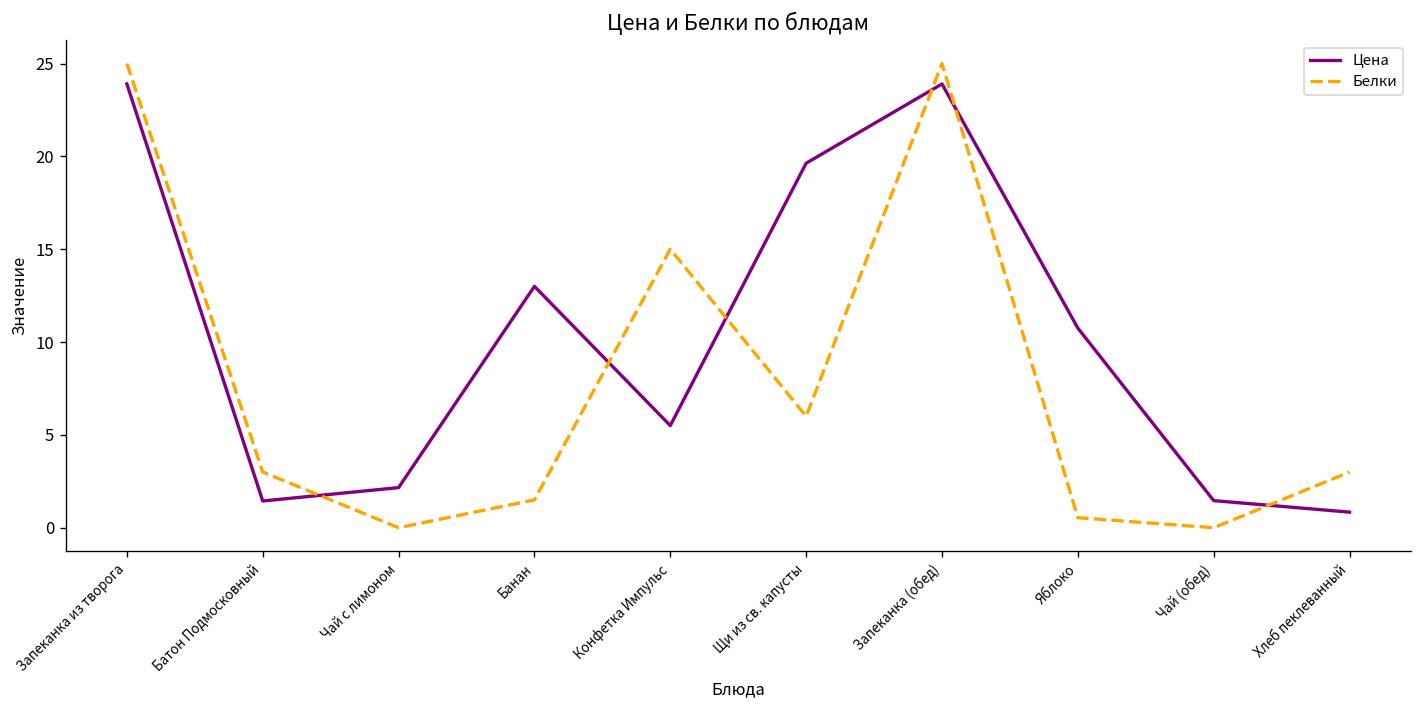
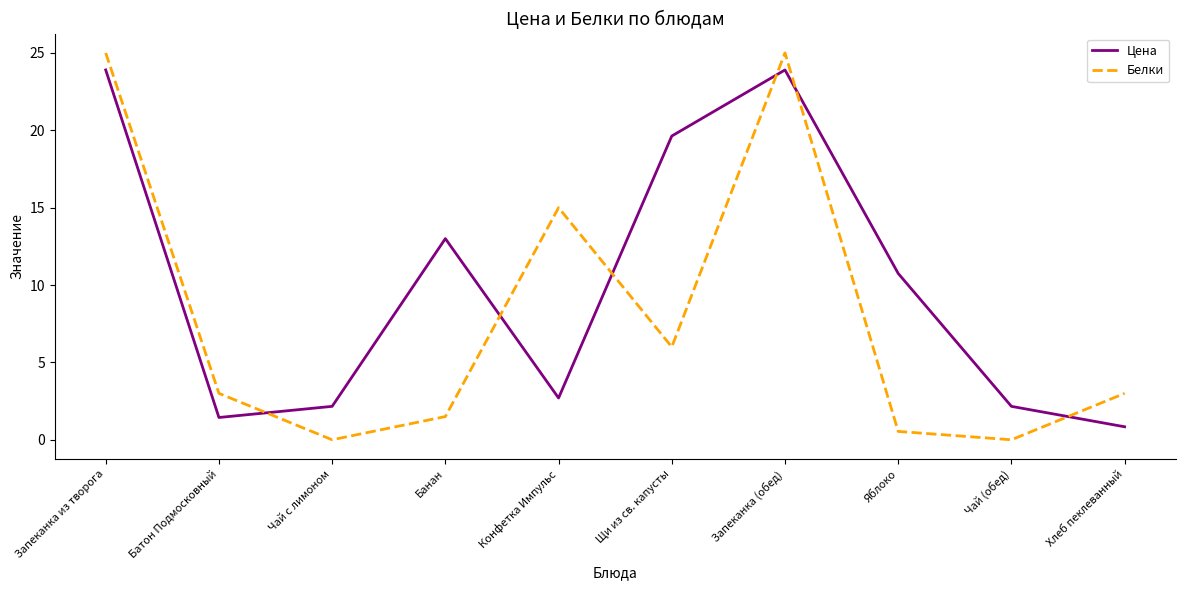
Цена, Конфетка Импульс: 5.5 -> 2.7
Цена, Чай (обед): 1.5 -> 2.2
